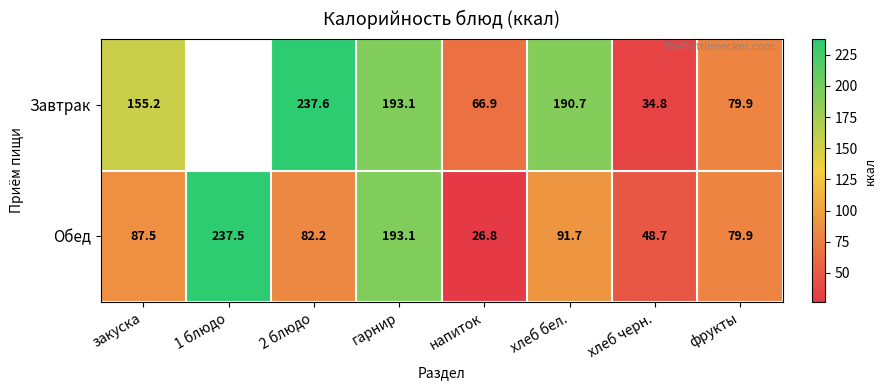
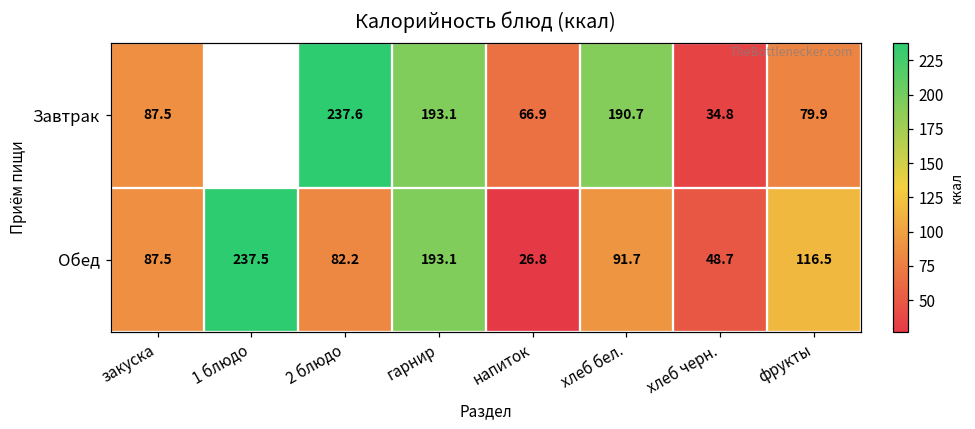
Завтрак, закуска: 155.2 -> 87.5
Обед, фрукты: 79.9 -> 116.5
